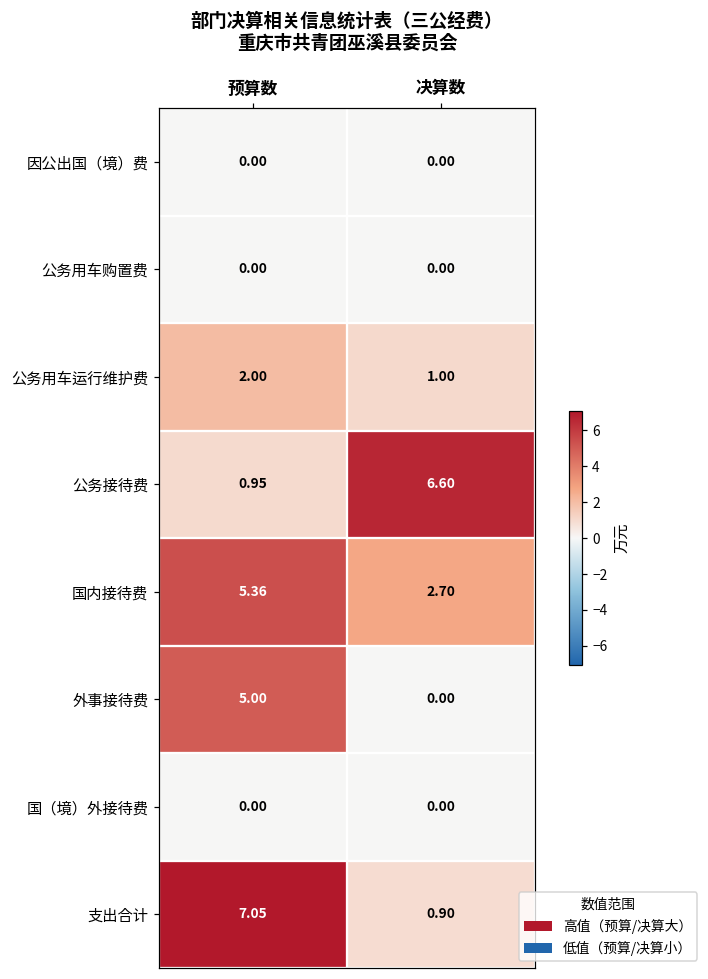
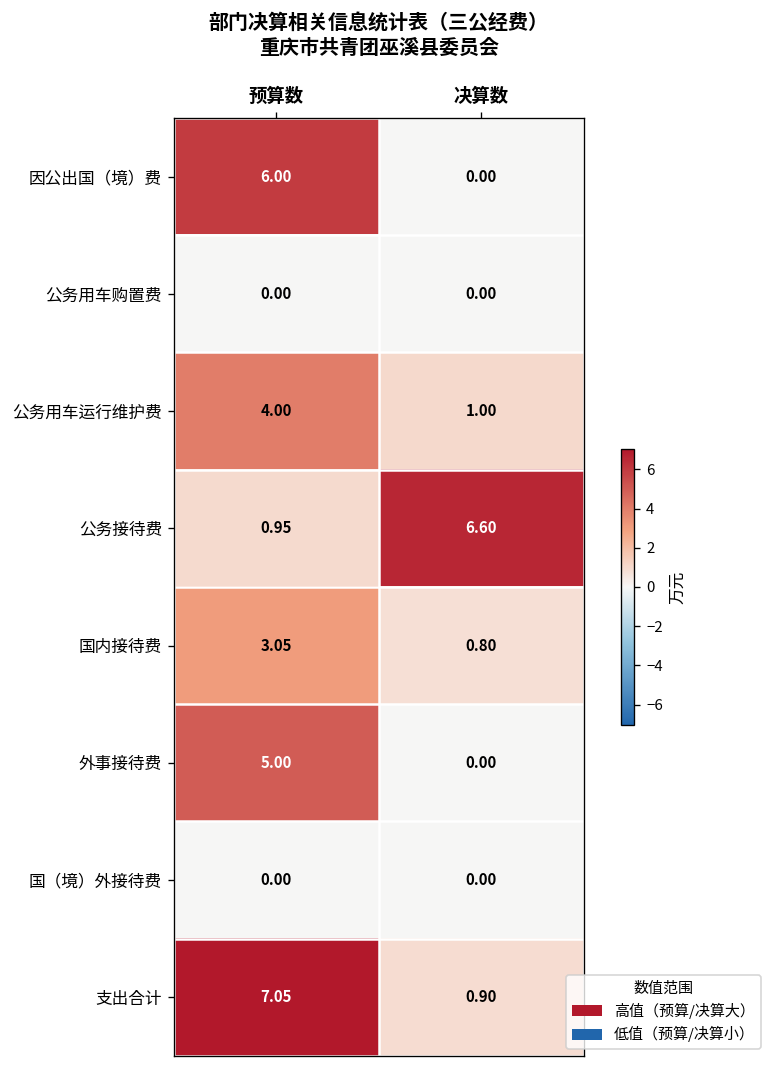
因公出国（境）费, 预算数: 0.00 -> 6.00
公务用车运行维护费, 预算数: 2.00 -> 4.00
国内接待费, 预算数: 5.36 -> 3.05
国内接待费, 决算数: 2.70 -> 0.80
